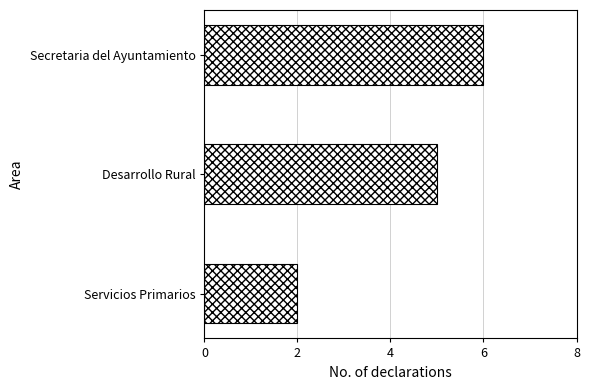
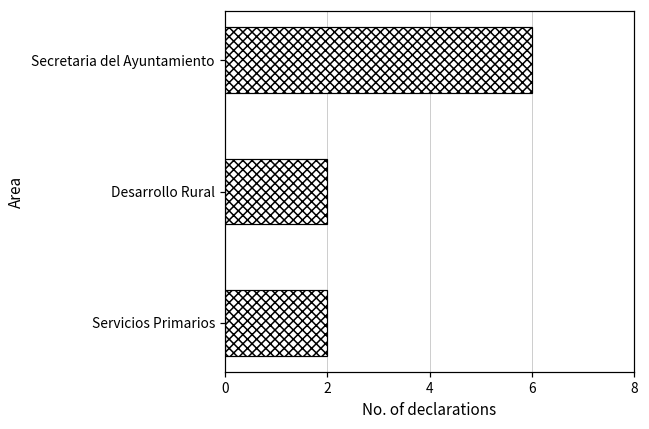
Desarrollo Rural: 5 -> 2
